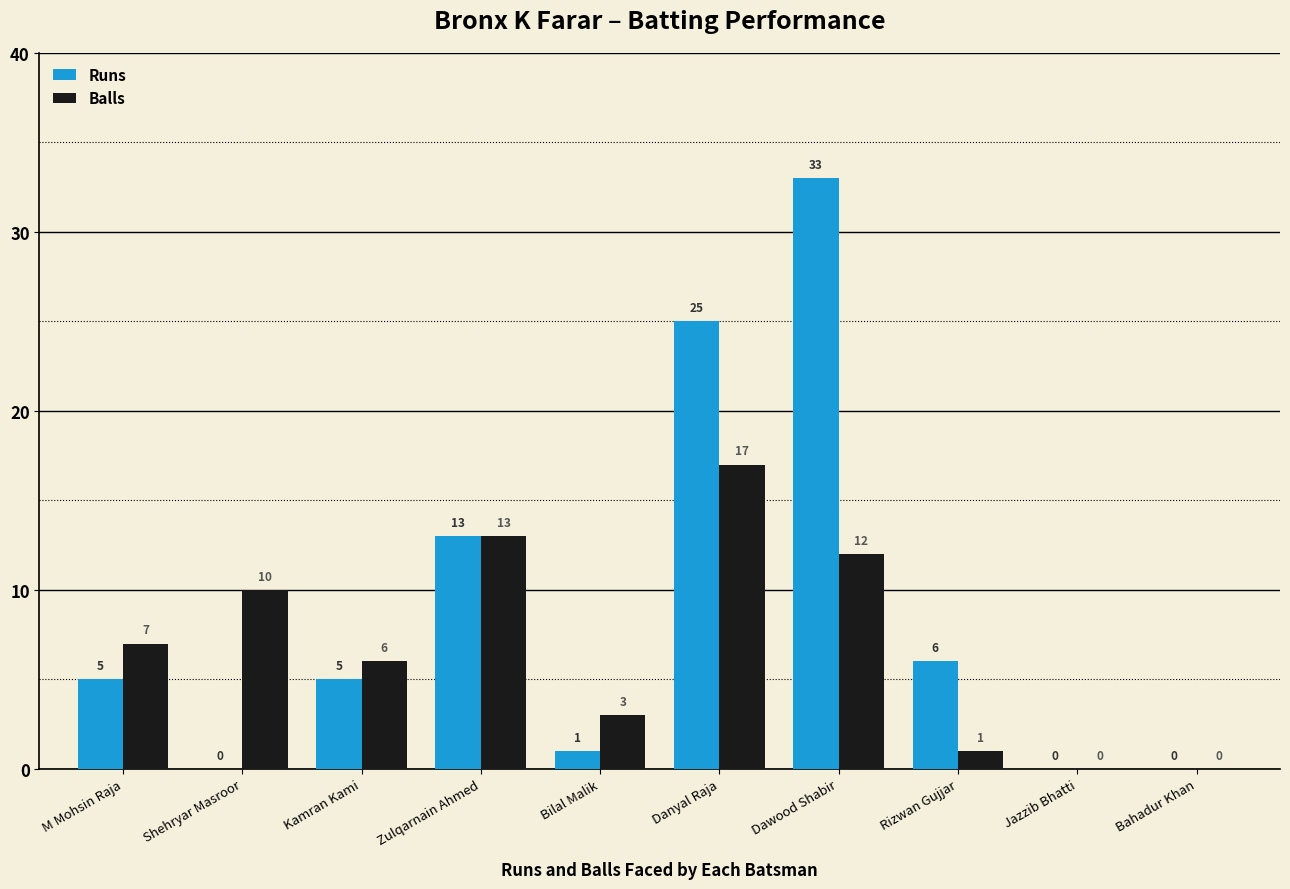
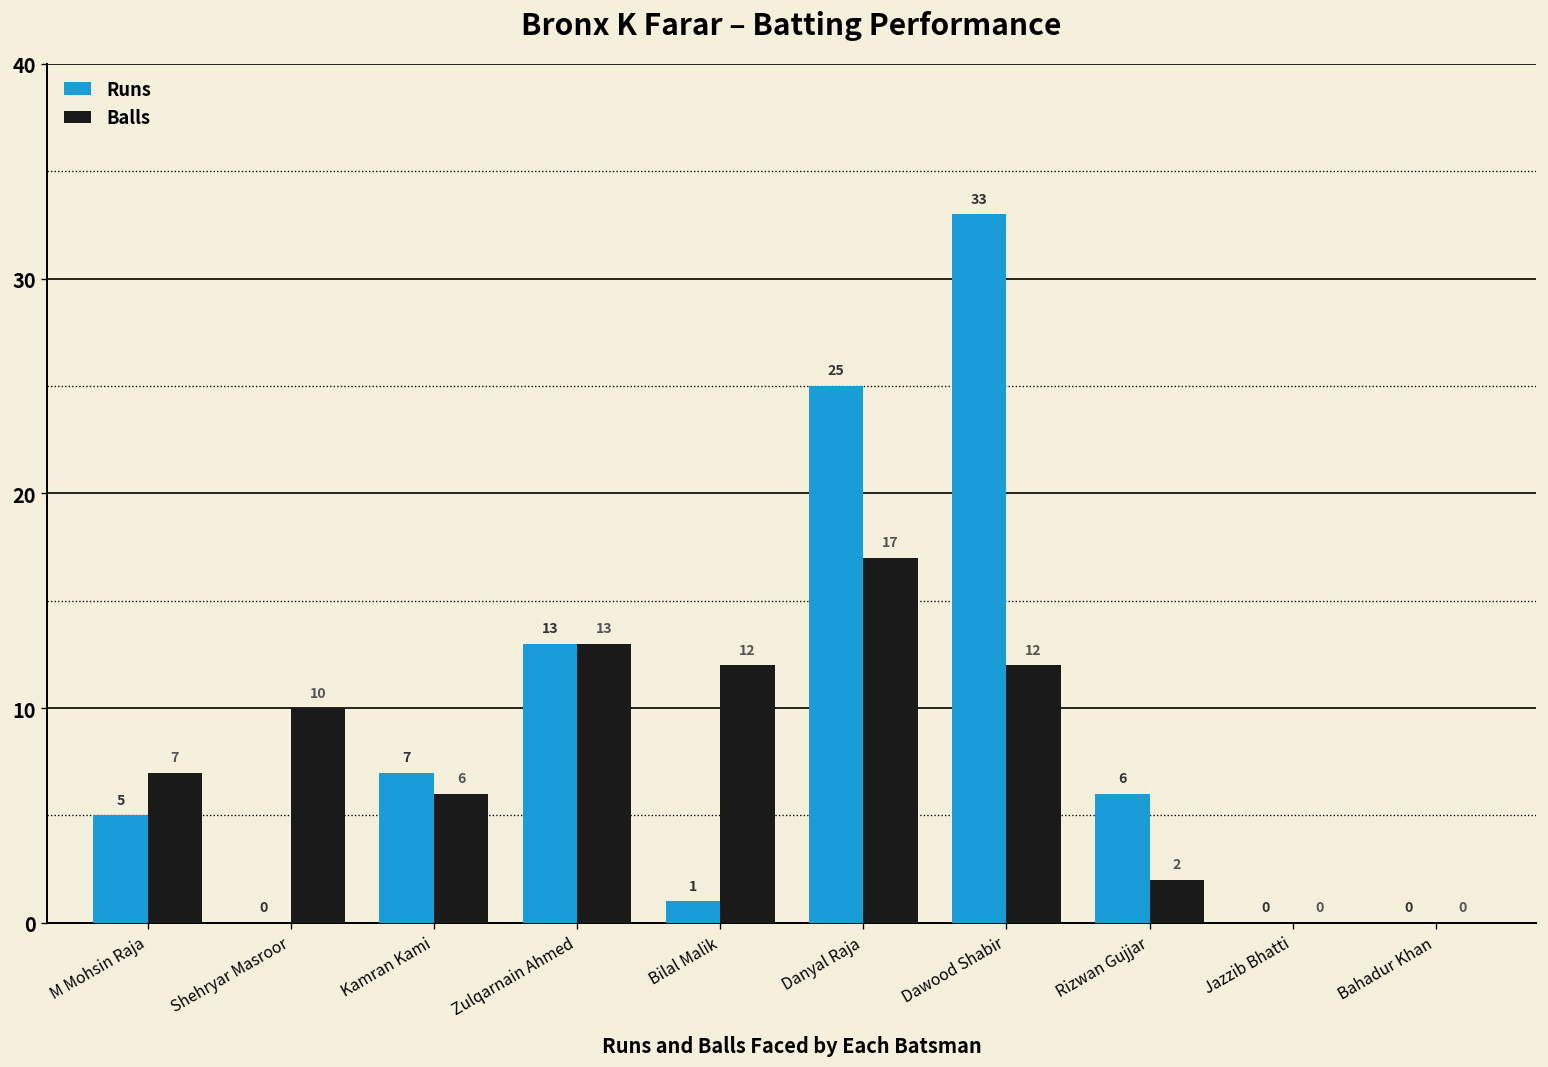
Runs, Kamran Kami: 5 -> 7
Balls, Bilal Malik: 3 -> 12
Balls, Rizwan Gujjar: 1 -> 2
